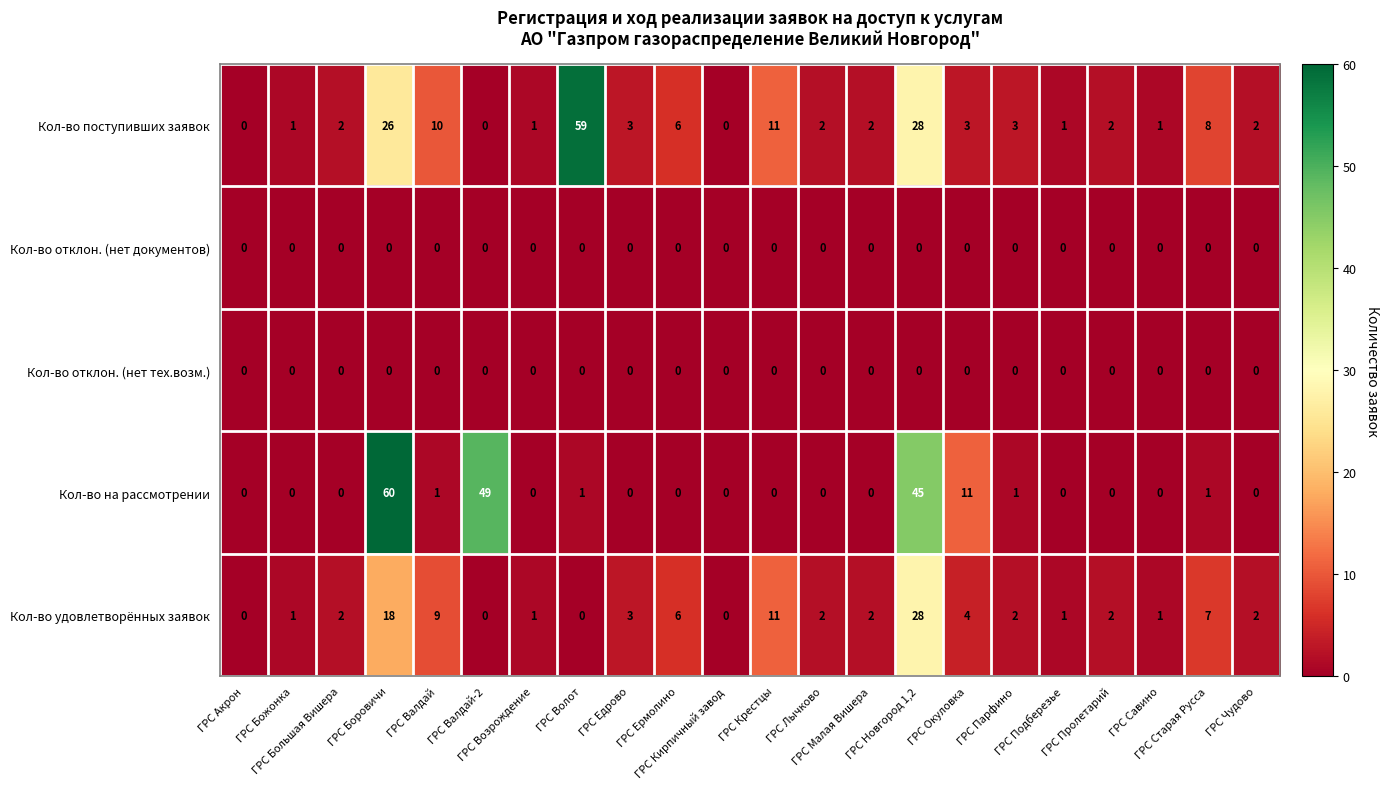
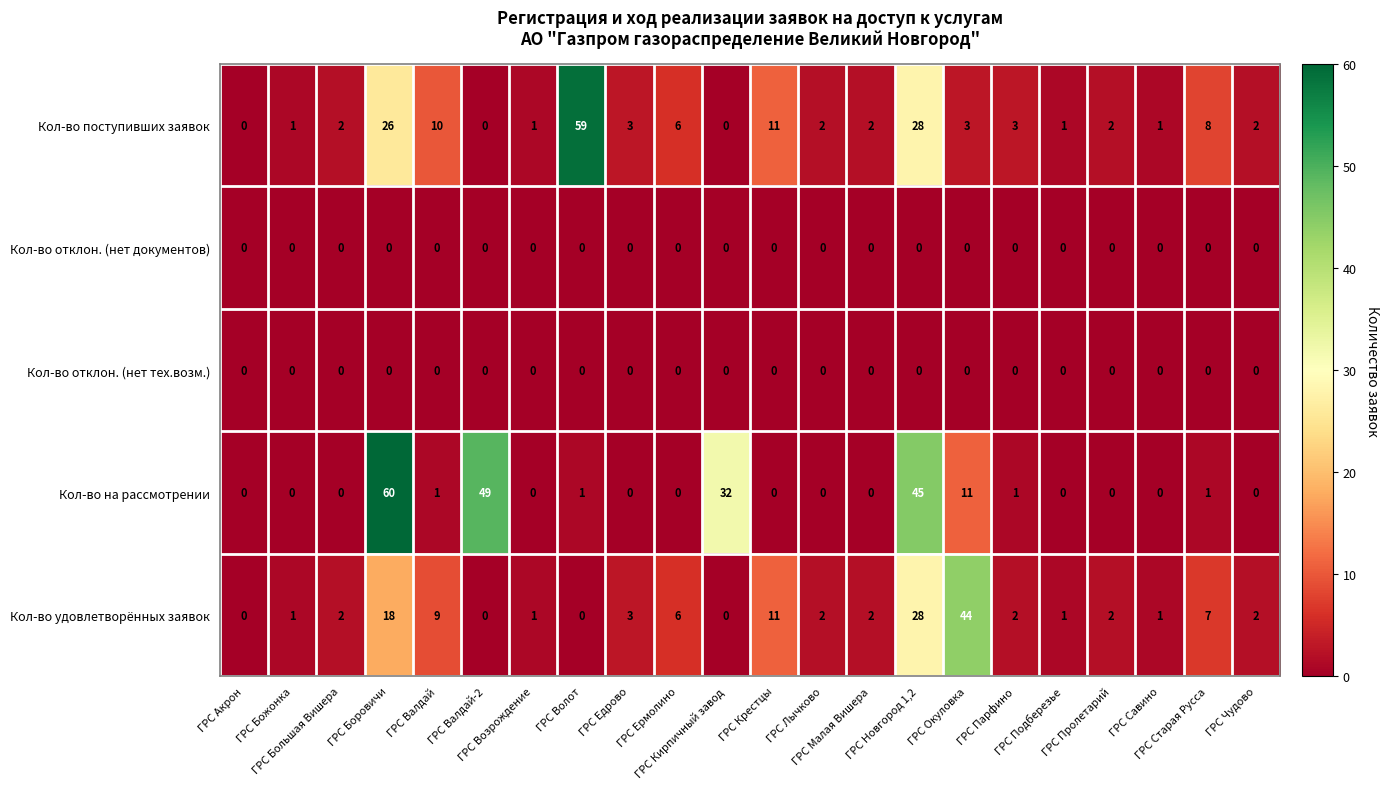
Кол-во на рассмотрении, ГРС Кирпичный завод: 0 -> 32
Кол-во удовлетворённых заявок, ГРС Окуловка: 4 -> 44
